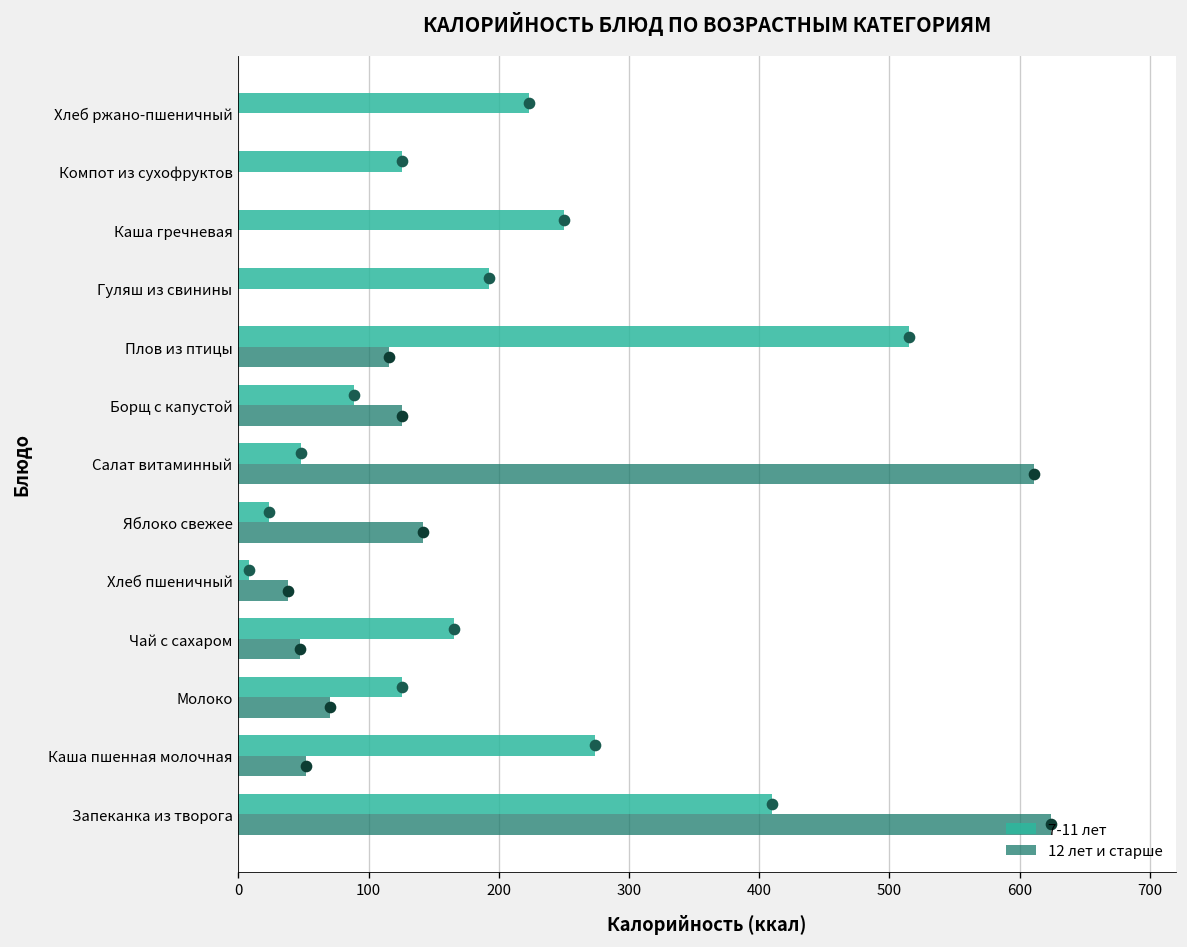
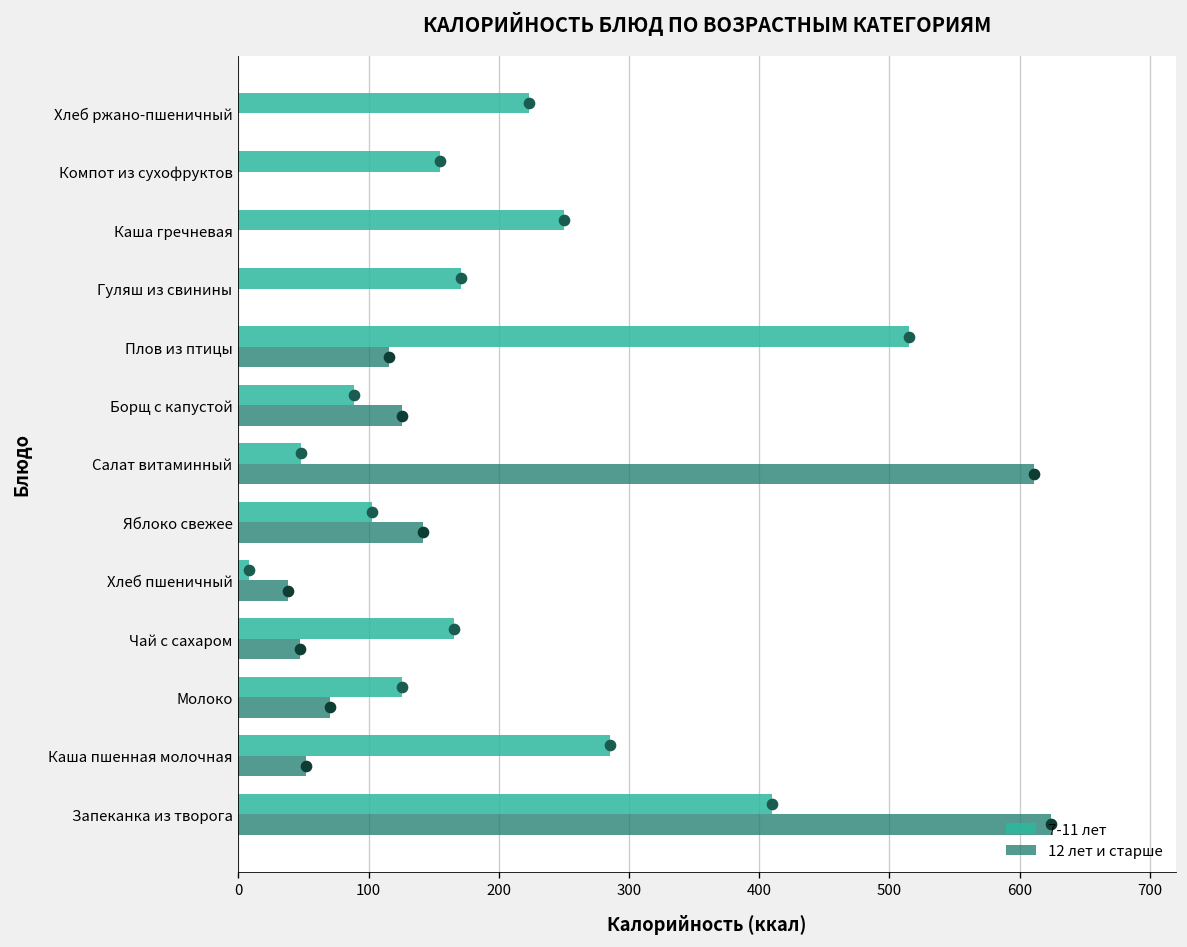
7-11 лет, Компот из сухофруктов: 126 -> 154
7-11 лет, Гуляш из свинины: 193 -> 171
7-11 лет, Яблоко свежее: 24 -> 102
7-11 лет, Каша пшенная молочная: 274 -> 285
